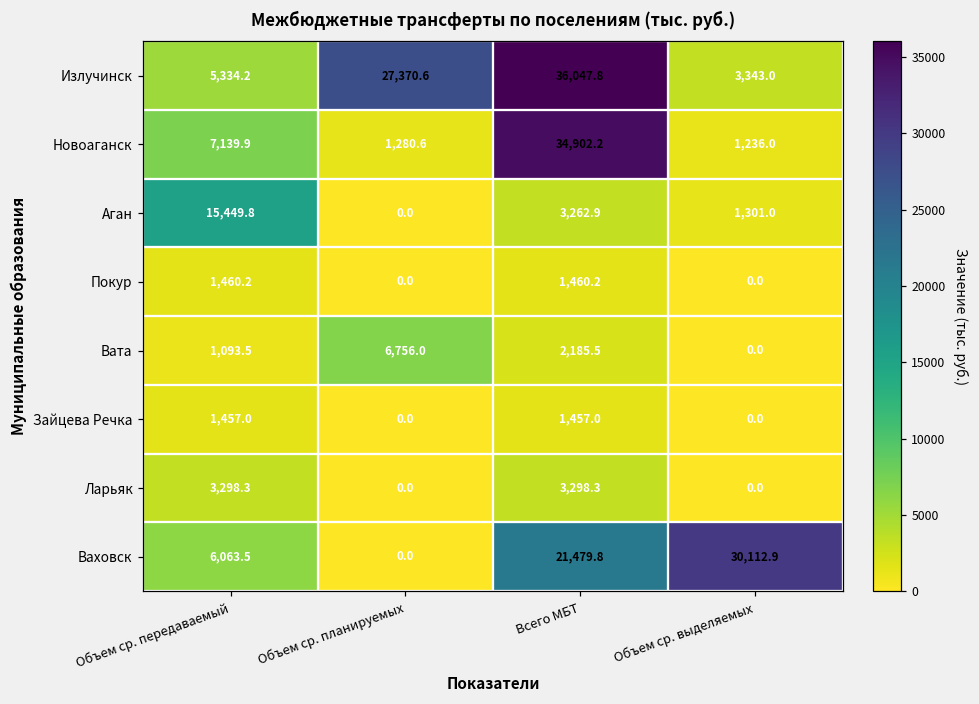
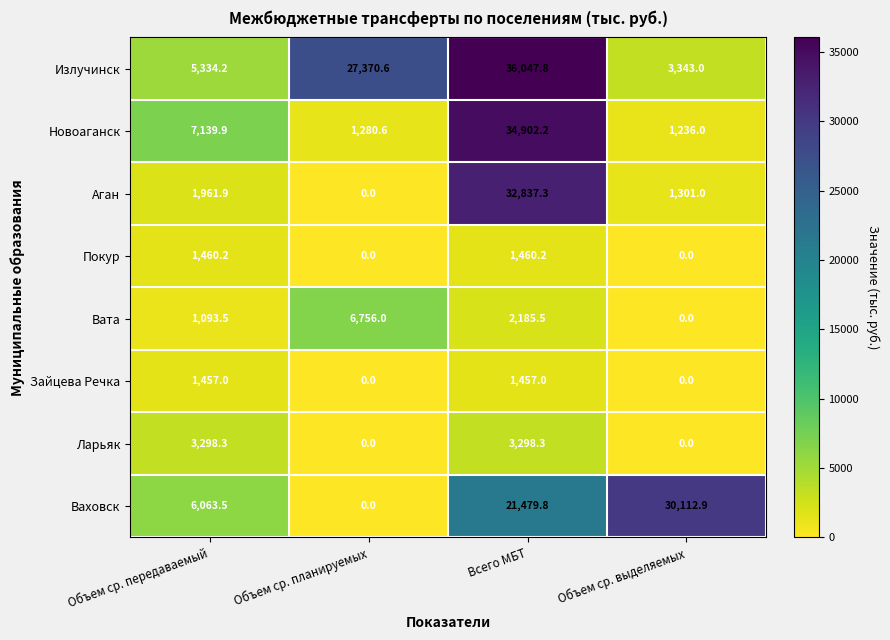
Аган, Объем ср. передаваемый: 15,449.8 -> 1,961.9
Аган, Всего МБТ: 3,262.9 -> 32,837.3
